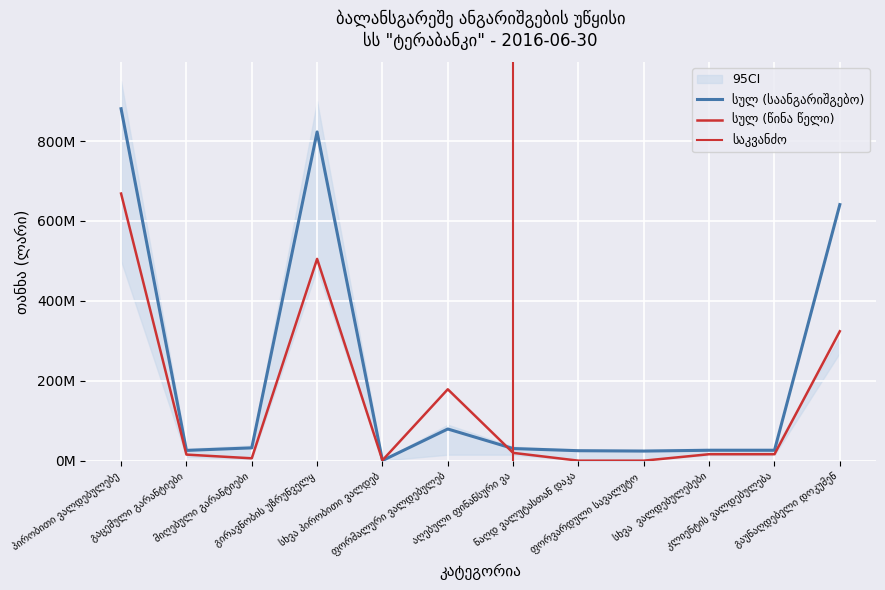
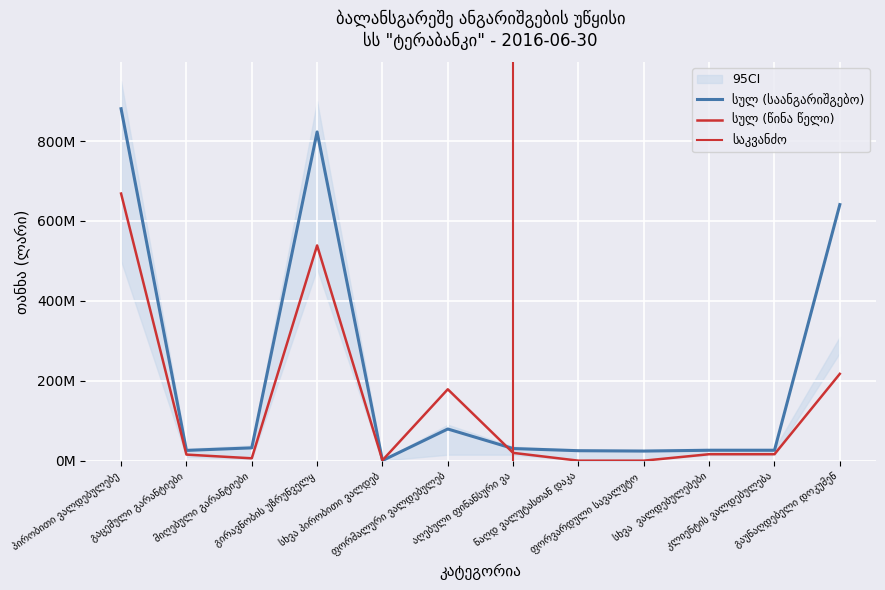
სულ (წინა წელი), გირავნობის უზრუნველყ: 510000000 -> 540000000
სულ (წინა წელი), გაუნაღდებელი დოკუმენ: 320000000 -> 220000000
